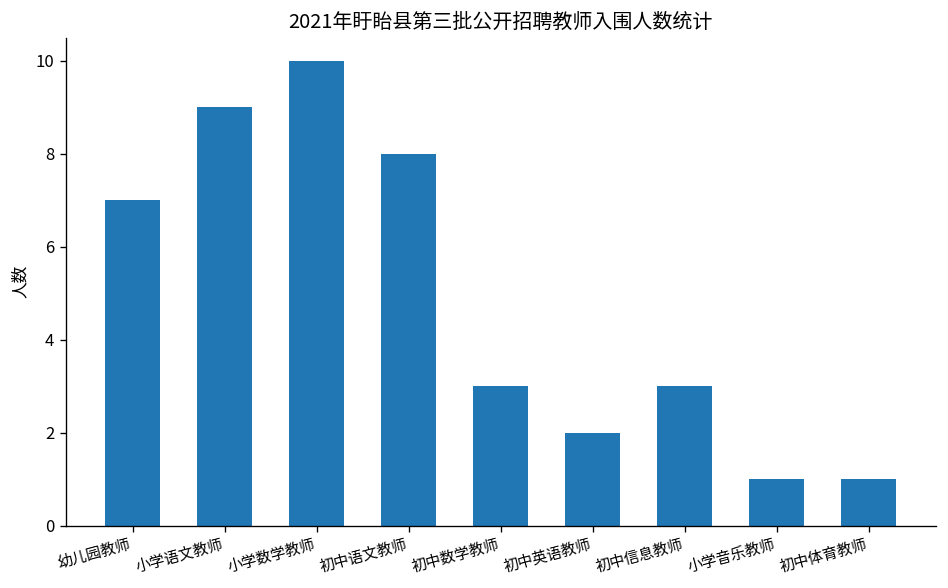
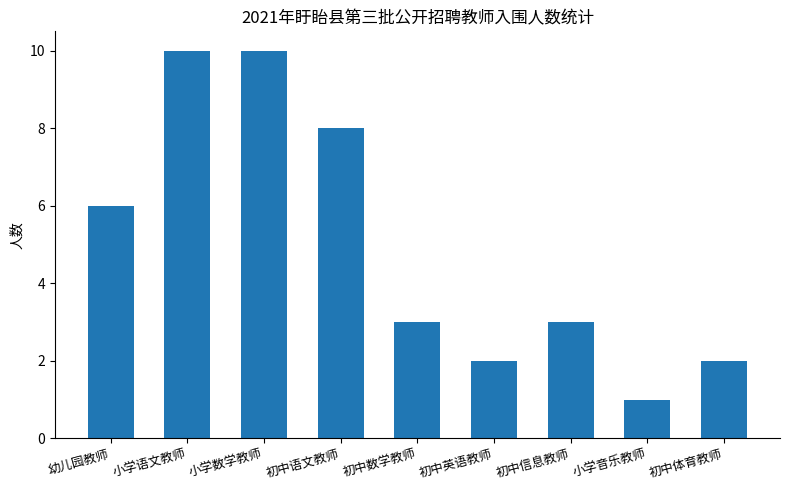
幼儿园教师: 7 -> 6
小学语文教师: 9 -> 10
初中体育教师: 1 -> 2
